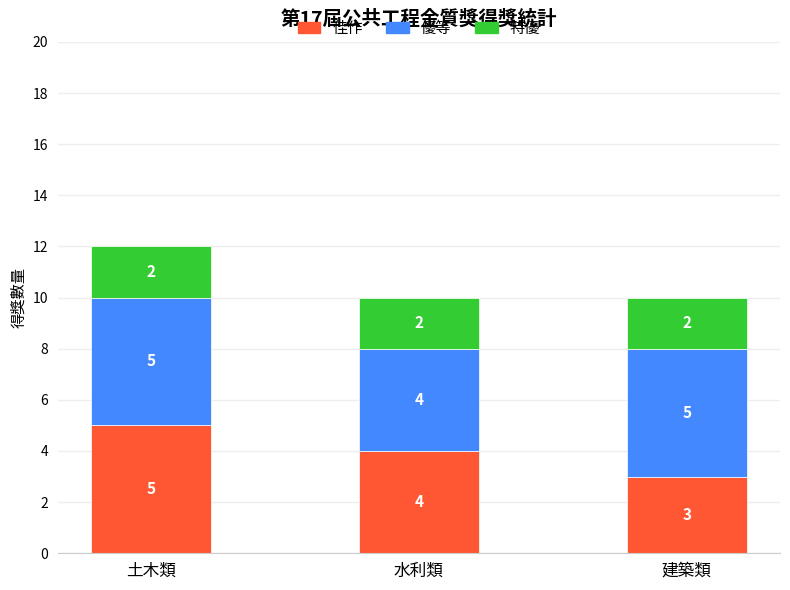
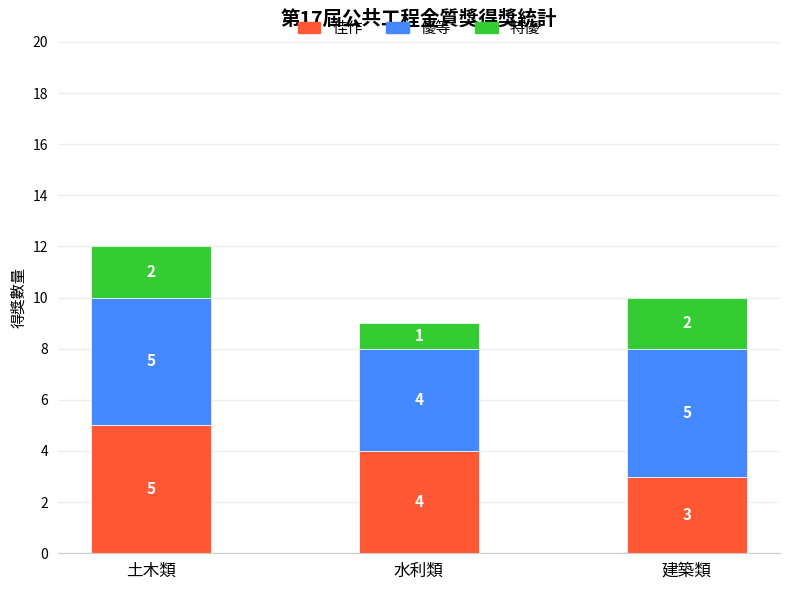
特優, 水利類: 2 -> 1
